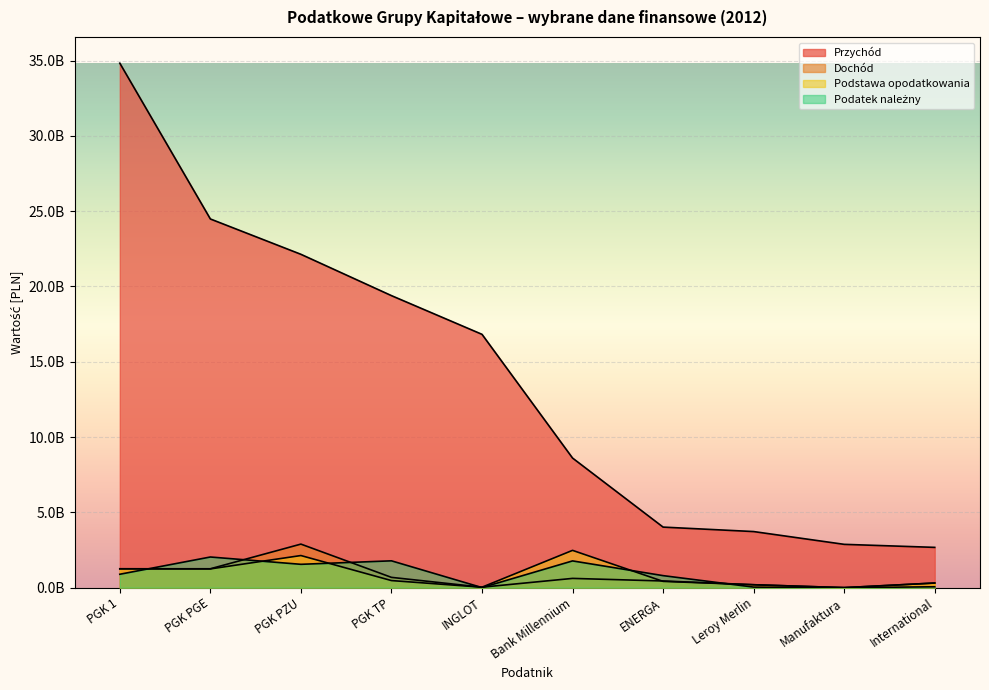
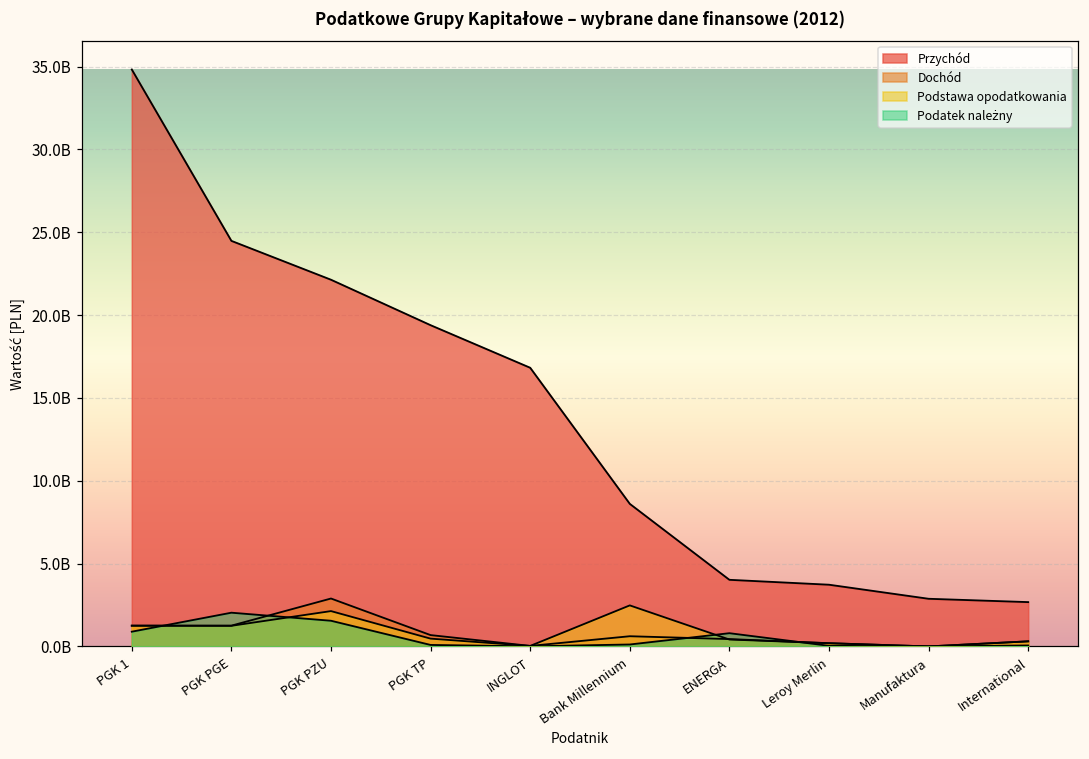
Podatek należny, PGK TP: 1800000000 -> 100000000
Podatek należny, Bank Millennium: 1800000000 -> 100000000
